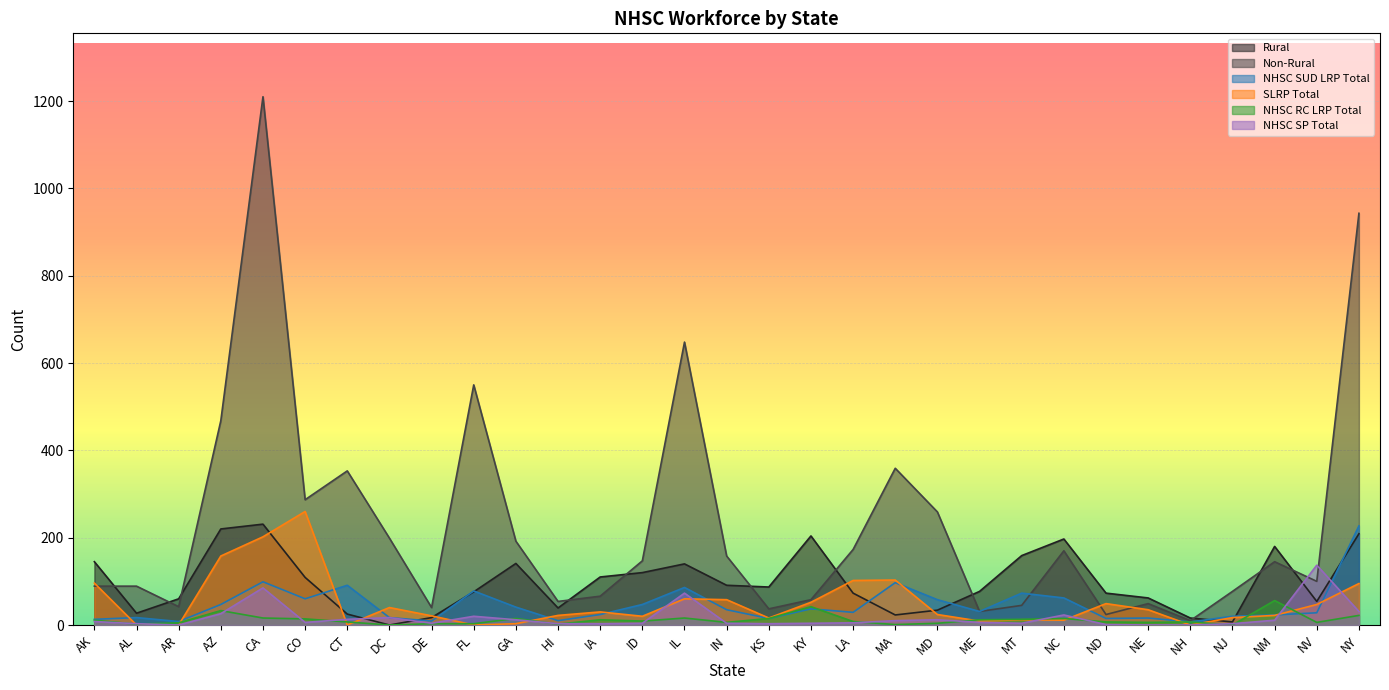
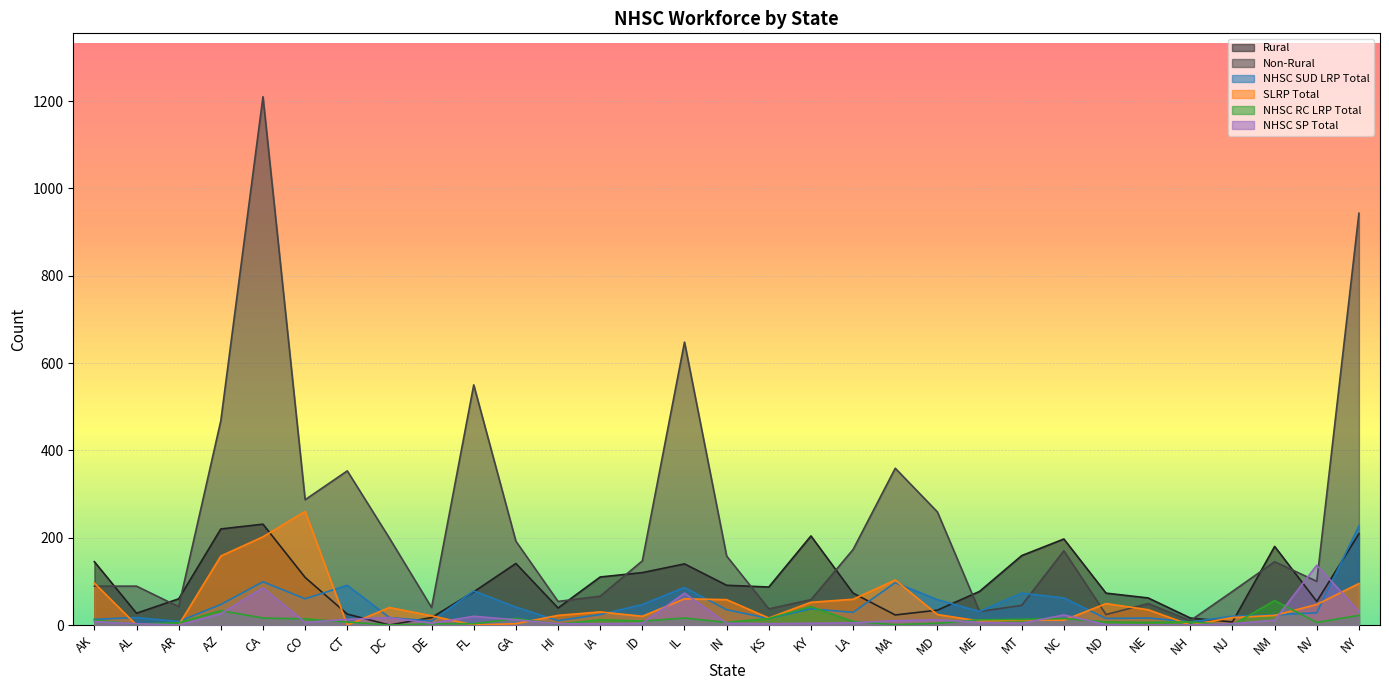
SLRP Total, LA: 100 -> 60
